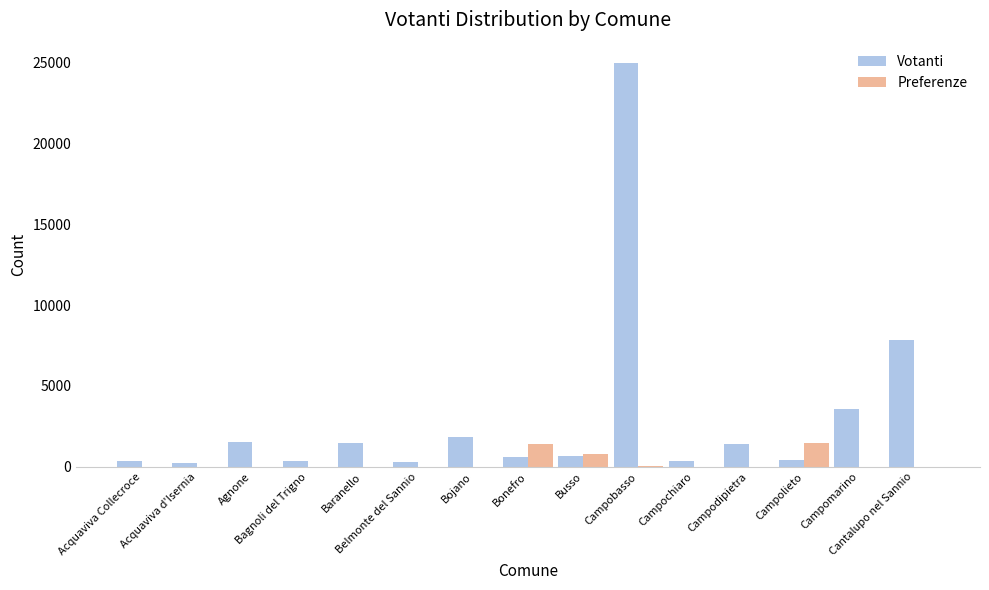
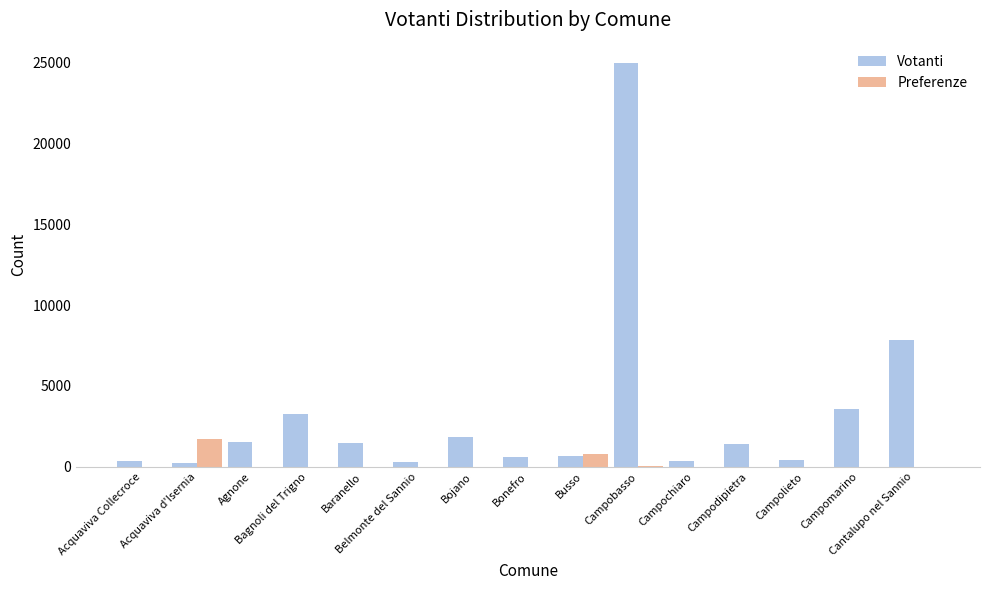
Preferenze, Acquaviva d'Isernia: 0 -> 1700
Votanti, Bagnoli del Trigno: 300 -> 3200
Preferenze, Bonefro: 1400 -> 0
Preferenze, Campolieto: 1500 -> 0
